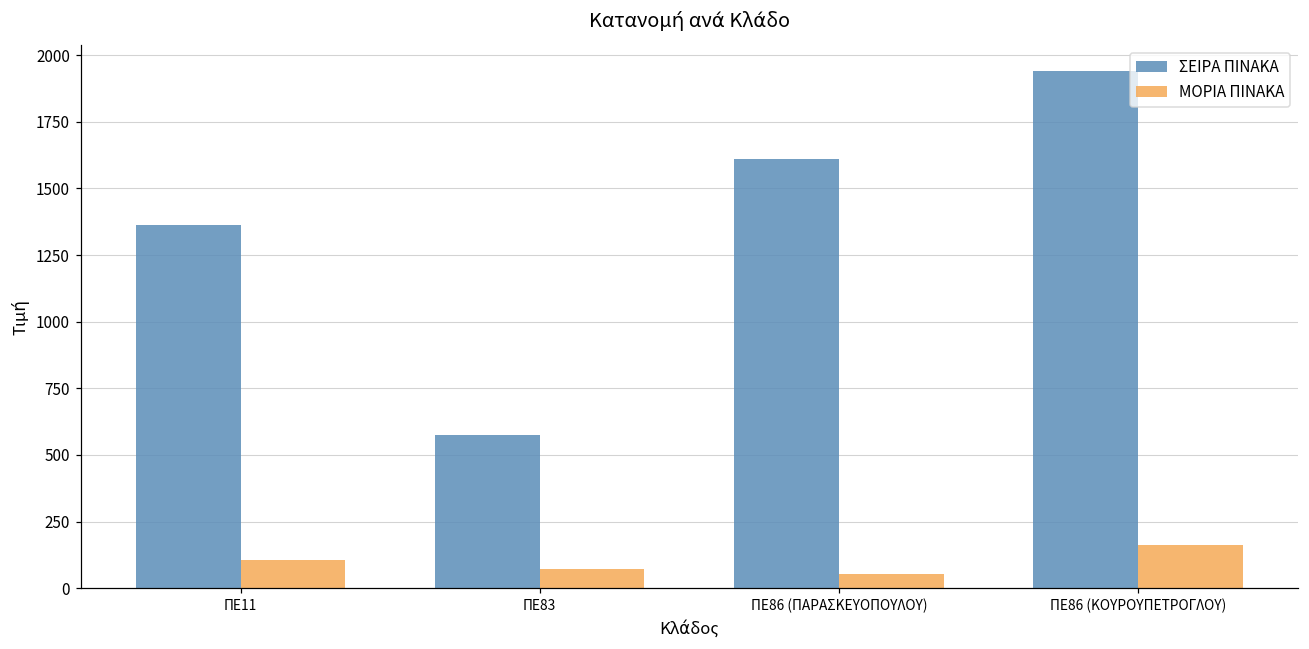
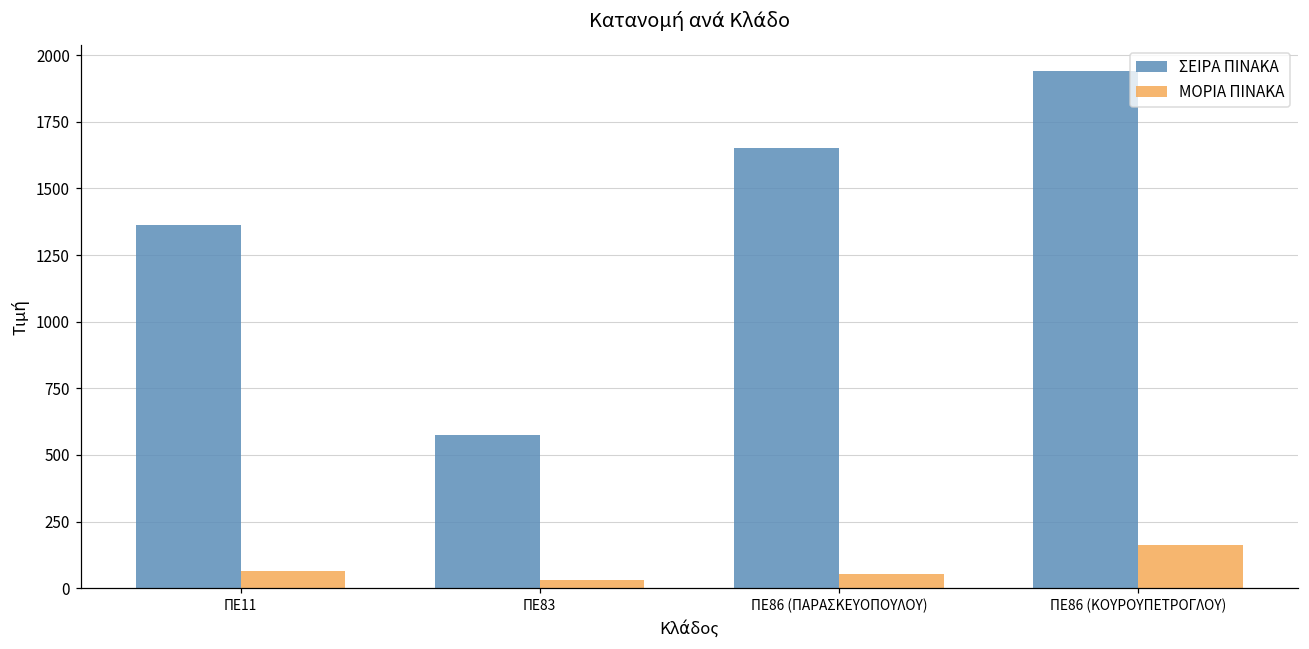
ΜΟΡΙΑ ΠΙΝΑΚΑ, ΠΕ11: 110 -> 60
ΜΟΡΙΑ ΠΙΝΑΚΑ, ΠΕ83: 70 -> 30
ΣΕΙΡΑ ΠΙΝΑΚΑ, ΠΕ86 (ΠΑΡΑΣΚΕΥΟΠΟΥΛΟΥ): 1610 -> 1650
